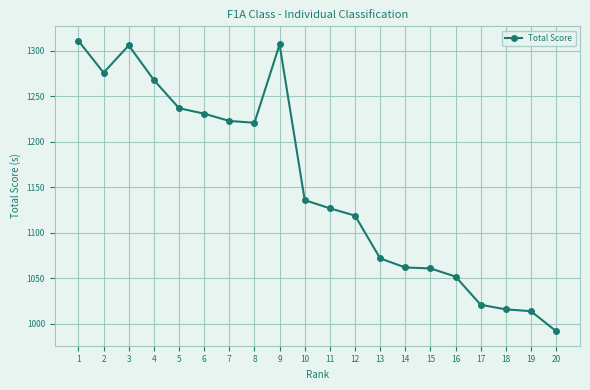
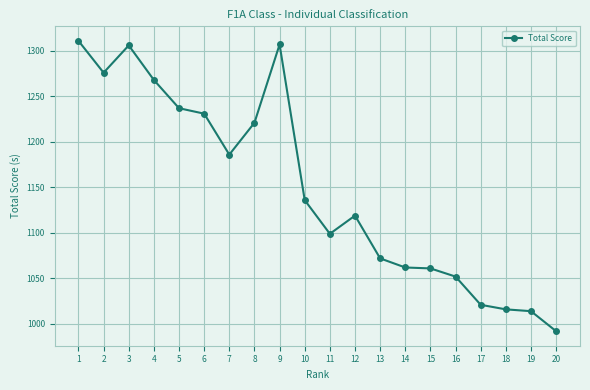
7: 1220 -> 1190
11: 1130 -> 1100
